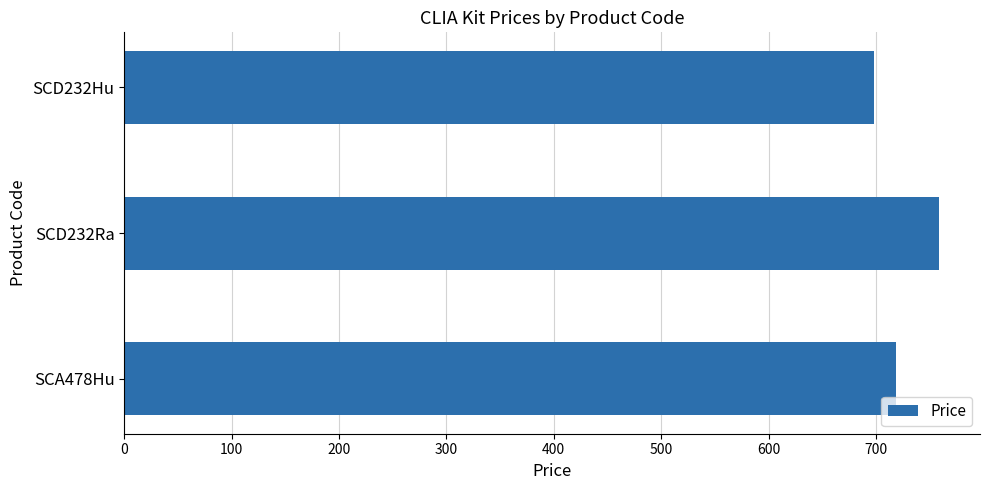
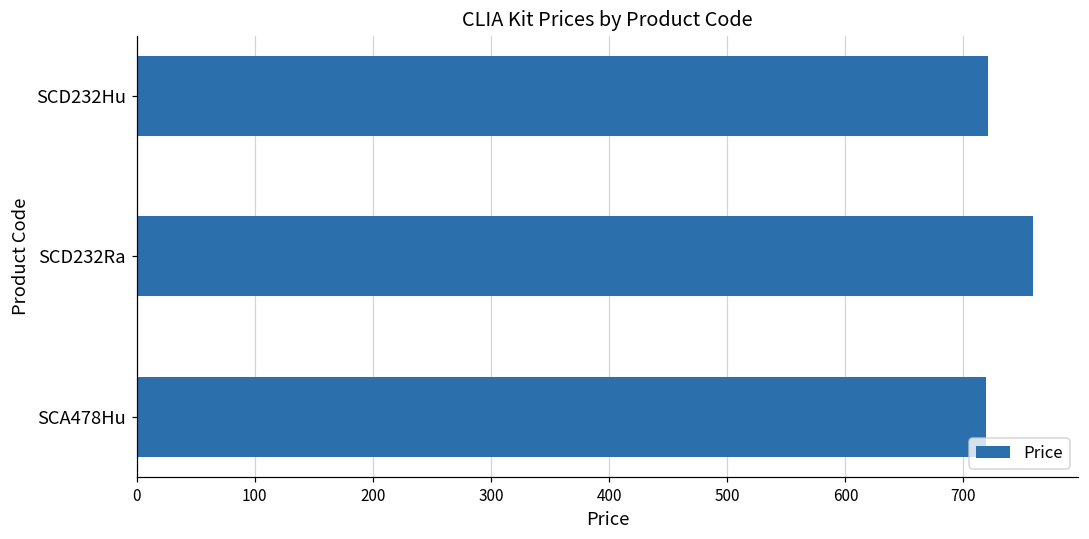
SCD232Hu: 698 -> 721
